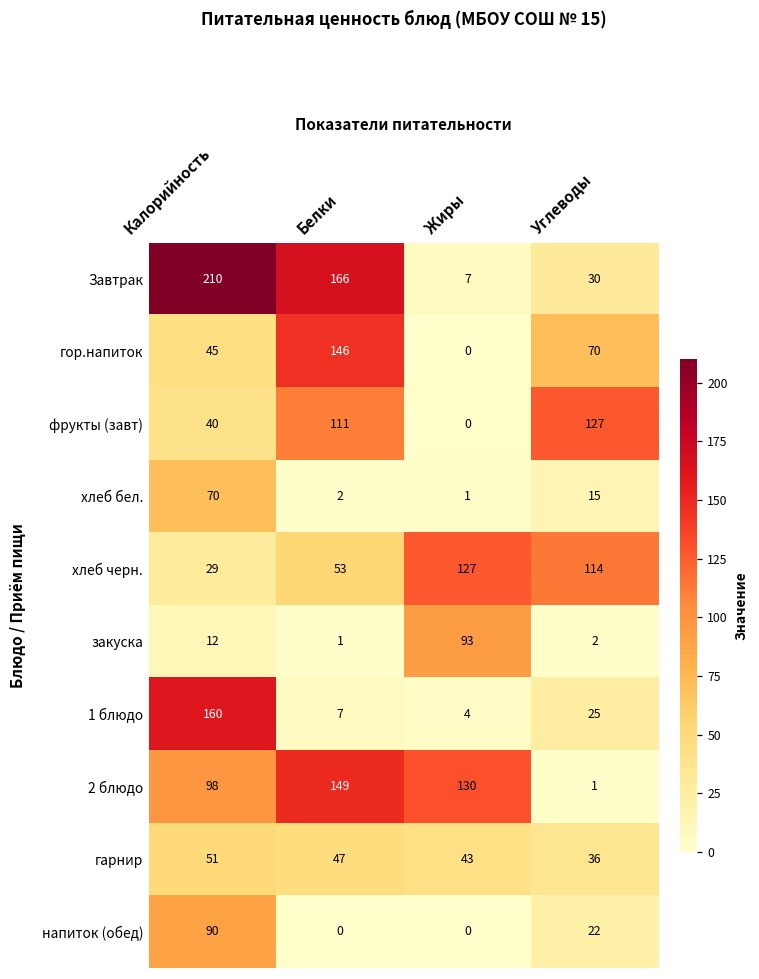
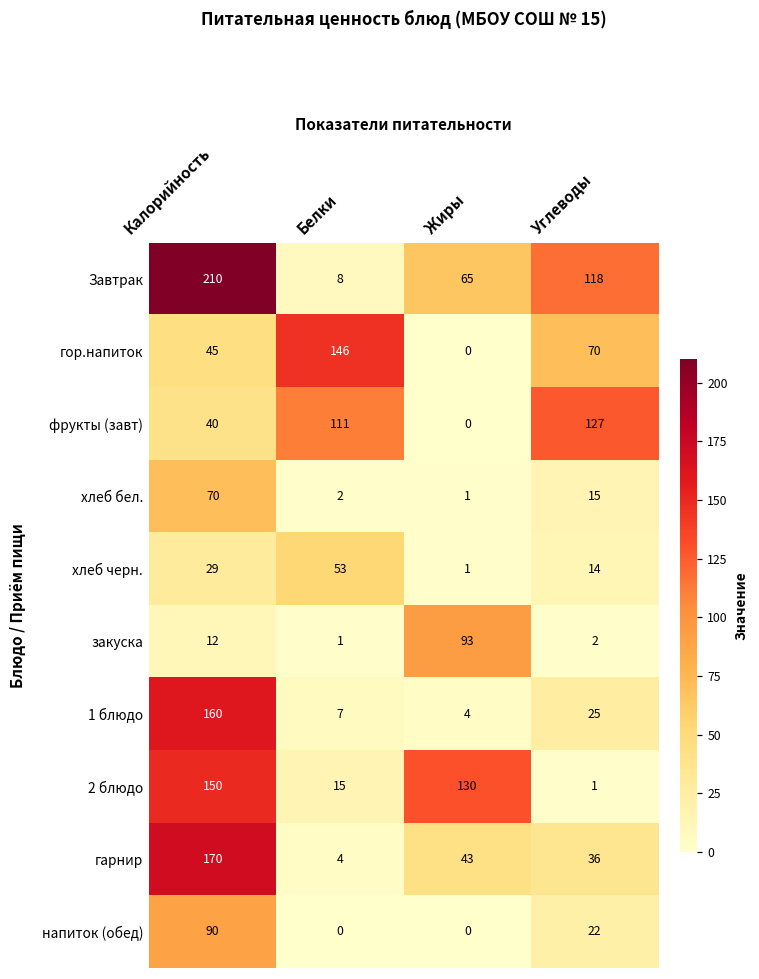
Завтрак, Белки: 166 -> 8
Завтрак, Жиры: 7 -> 65
Завтрак, Углеводы: 30 -> 118
хлеб черн., Жиры: 127 -> 1
хлеб черн., Углеводы: 114 -> 14
2 блюдо, Калорийность: 98 -> 150
2 блюдо, Белки: 149 -> 15
гарнир, Калорийность: 51 -> 170
гарнир, Белки: 47 -> 4
